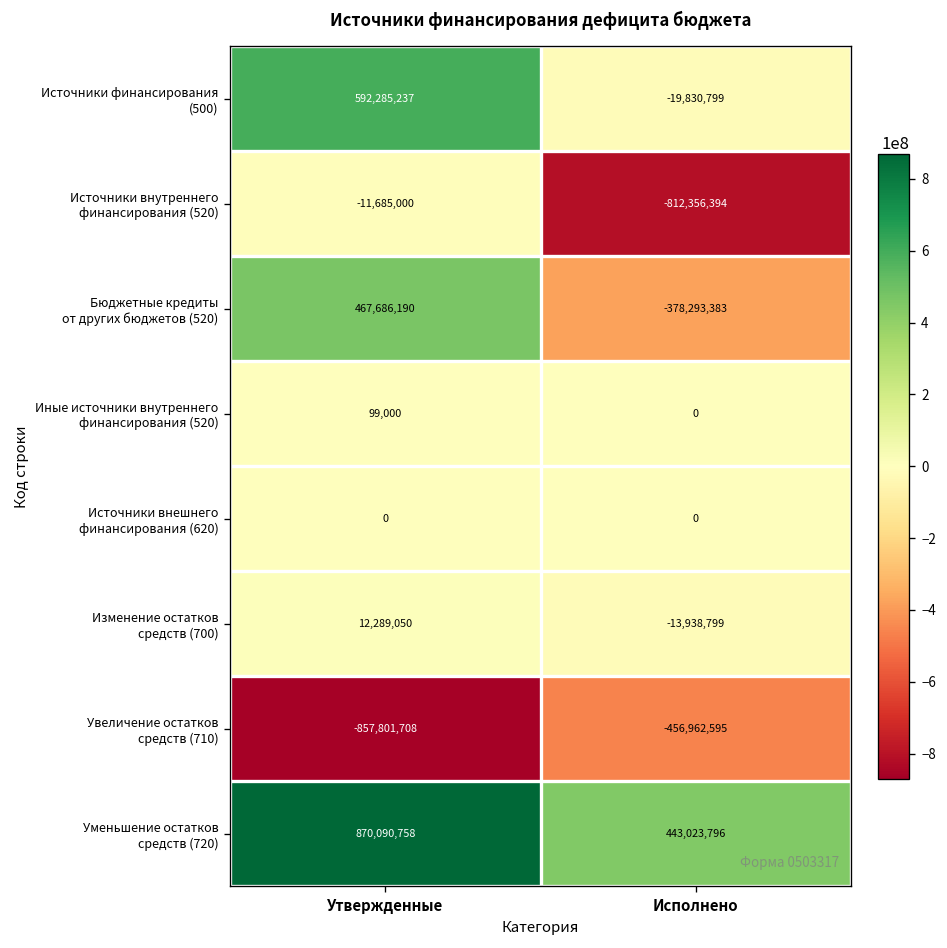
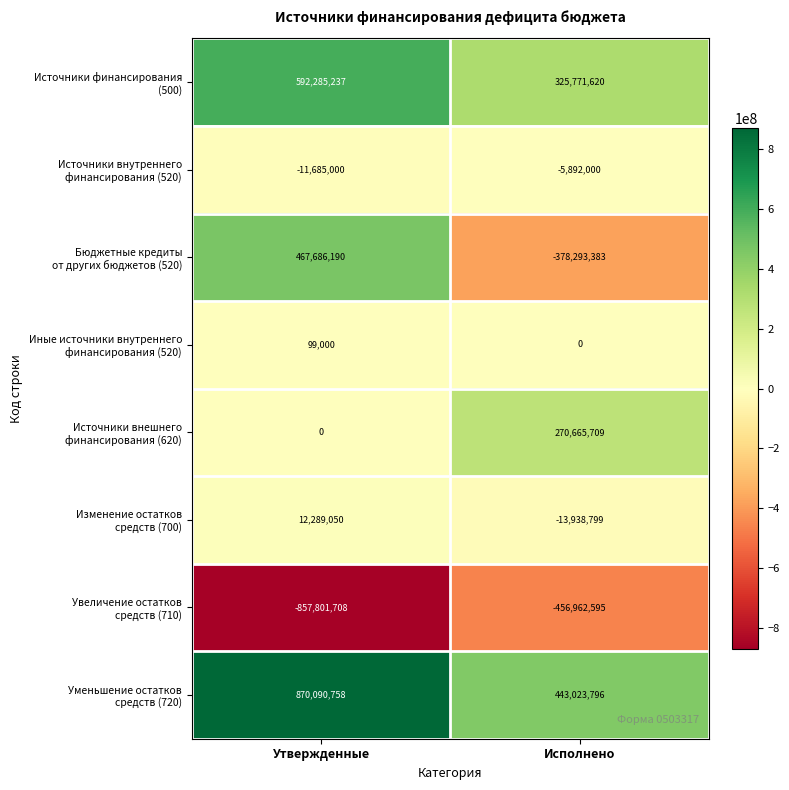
Источники финансирования (500), Исполнено: -19,830,799 -> 325,771,620
Источники внутреннего финансирования (520), Исполнено: -812,356,394 -> -5,892,000
Источники внешнего финансирования (620), Исполнено: 0 -> 270,665,709
